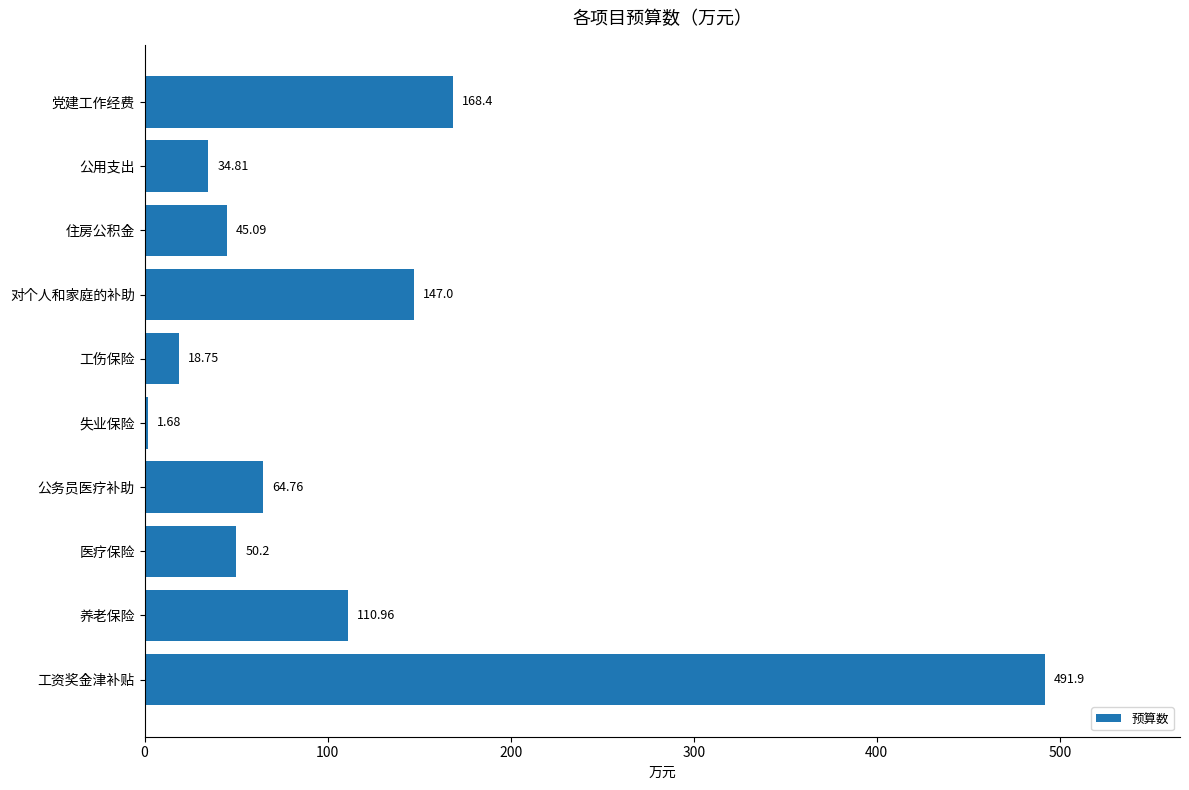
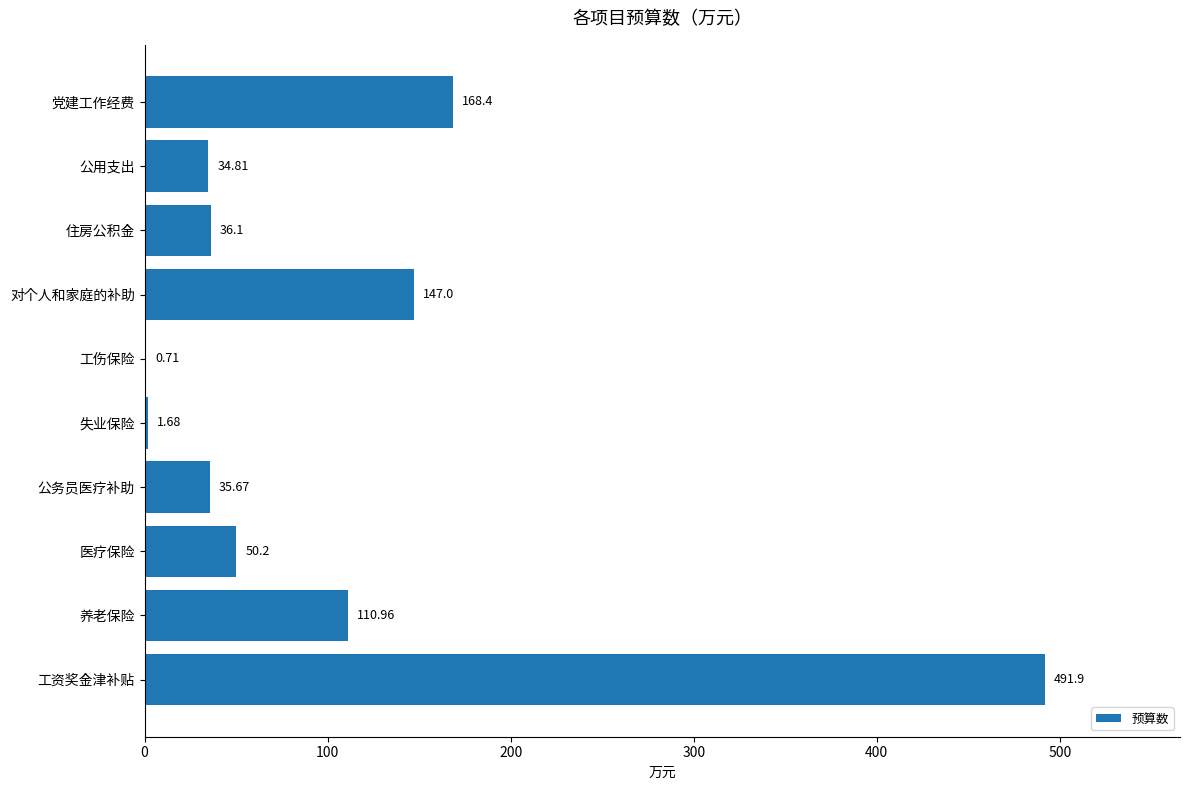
住房公积金: 45.09 -> 36.1
工伤保险: 18.75 -> 0.71
公务员医疗补助: 64.76 -> 35.67
